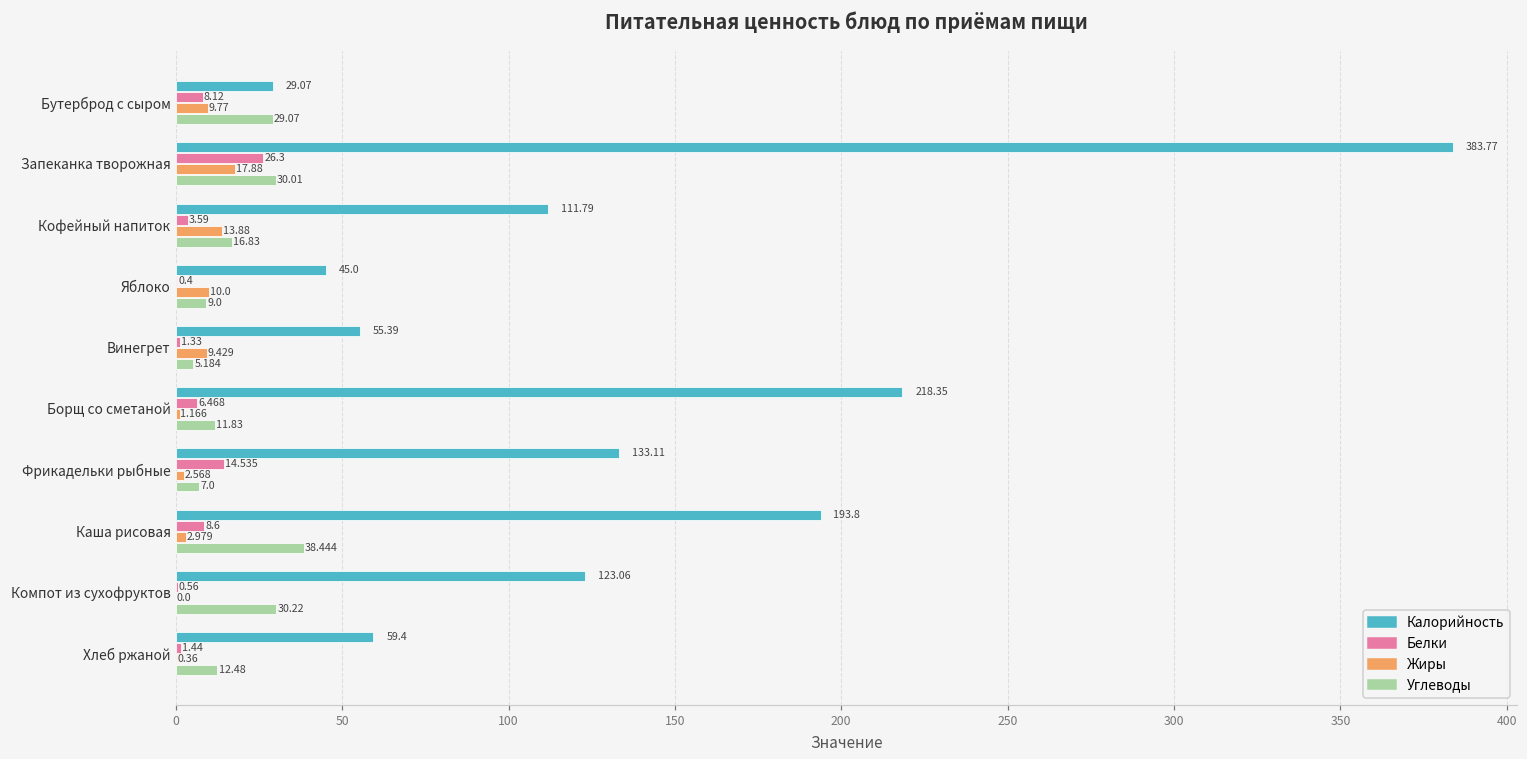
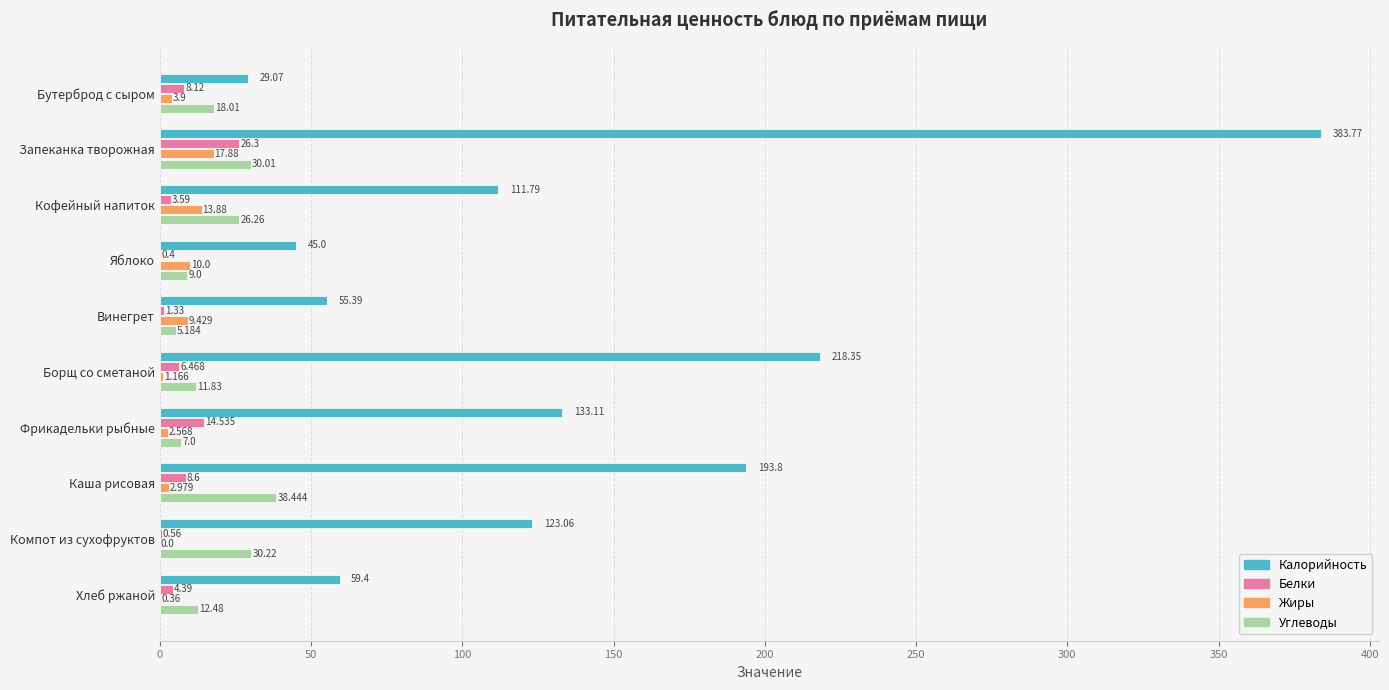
Жиры, Бутерброд с сыром: 9.77 -> 3.9
Углеводы, Бутерброд с сыром: 29.07 -> 18.01
Углеводы, Кофейный напиток: 16.83 -> 26.26
Белки, Хлеб ржаной: 1.44 -> 4.39
